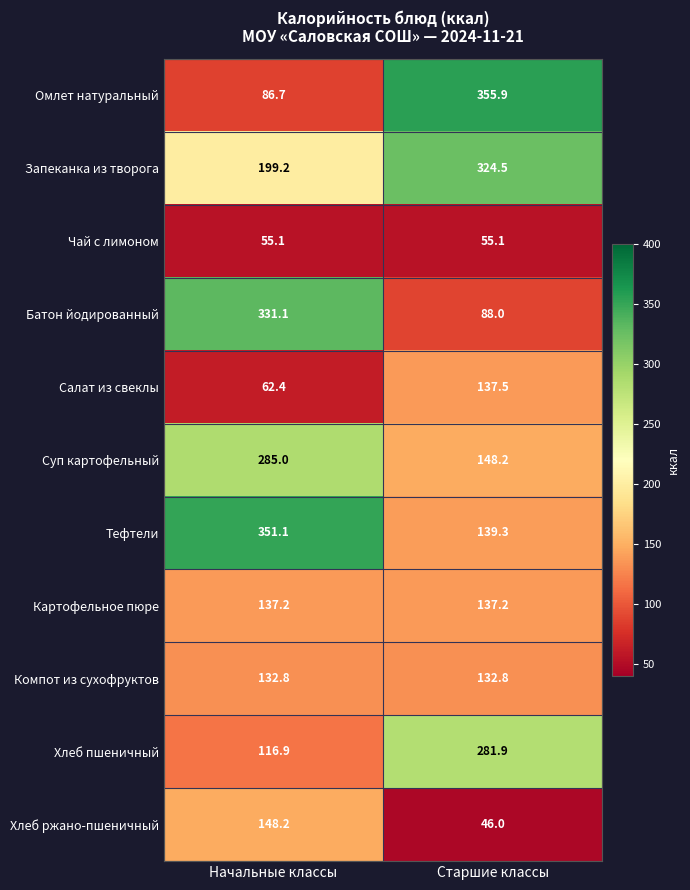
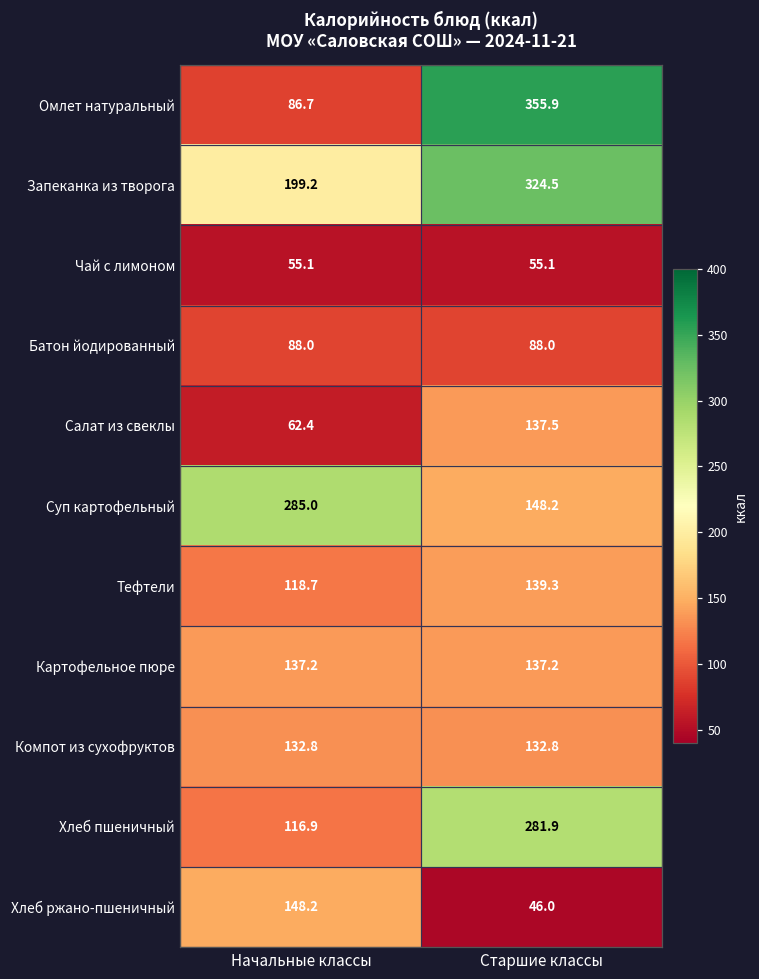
Батон йодированный, Начальные классы: 331.1 -> 88.0
Тефтели, Начальные классы: 351.1 -> 118.7
